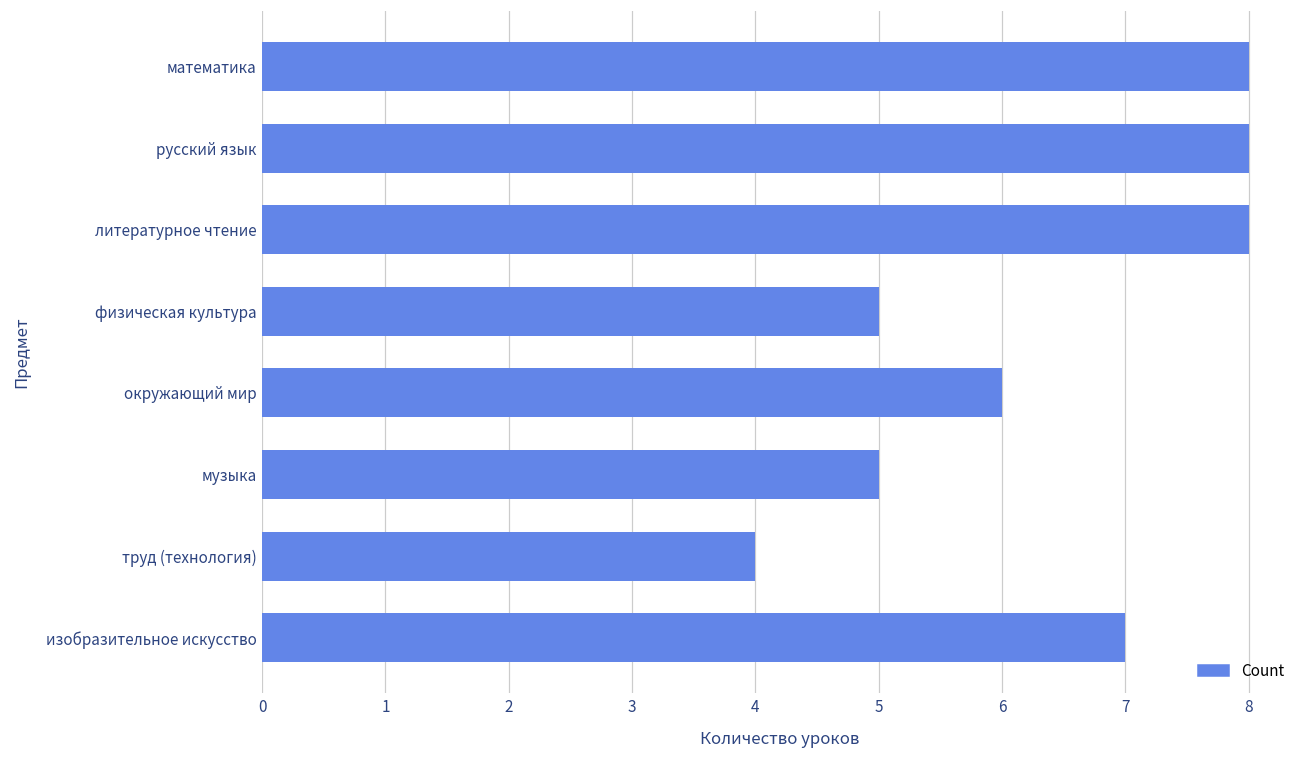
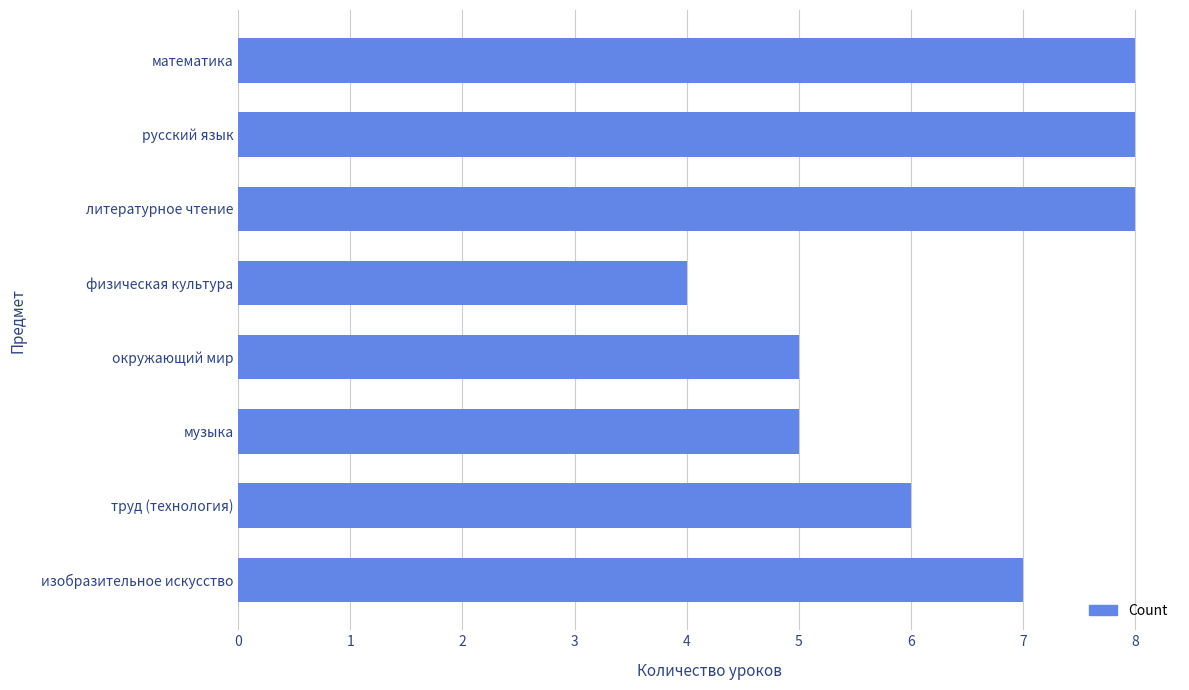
физическая культура: 5 -> 4
окружающий мир: 6 -> 5
труд (технология): 4 -> 6
